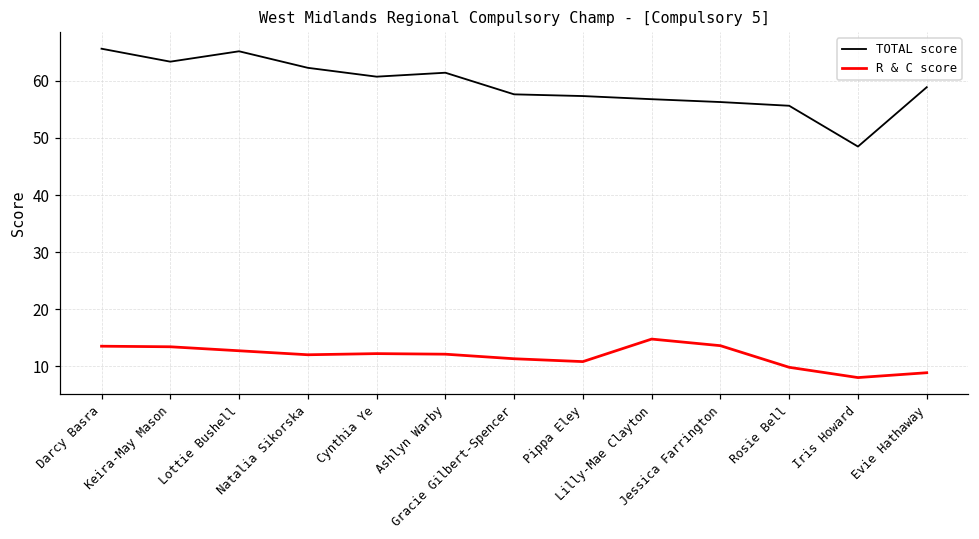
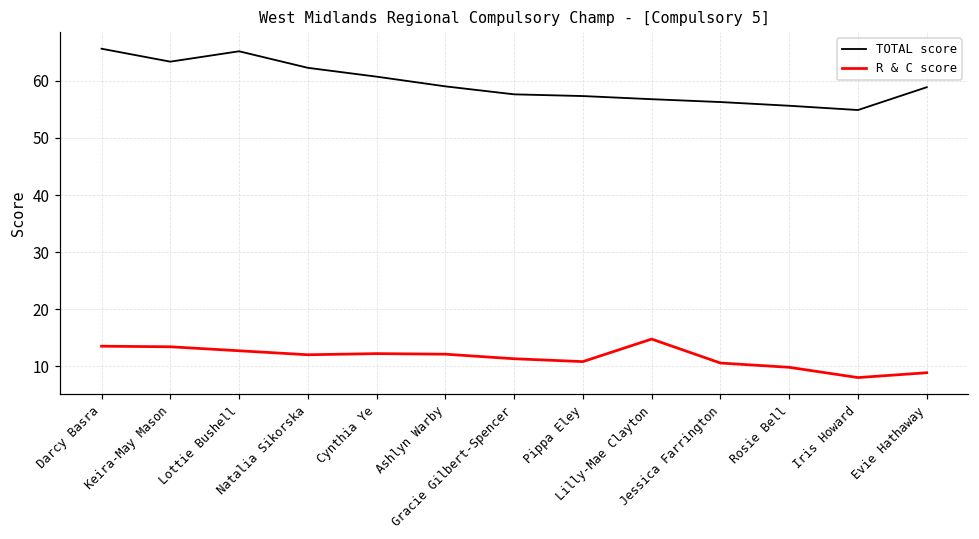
TOTAL score, Ashlyn Warby: 61 -> 59
R & C score, Jessica Farrington: 14 -> 11
TOTAL score, Iris Howard: 49 -> 55
